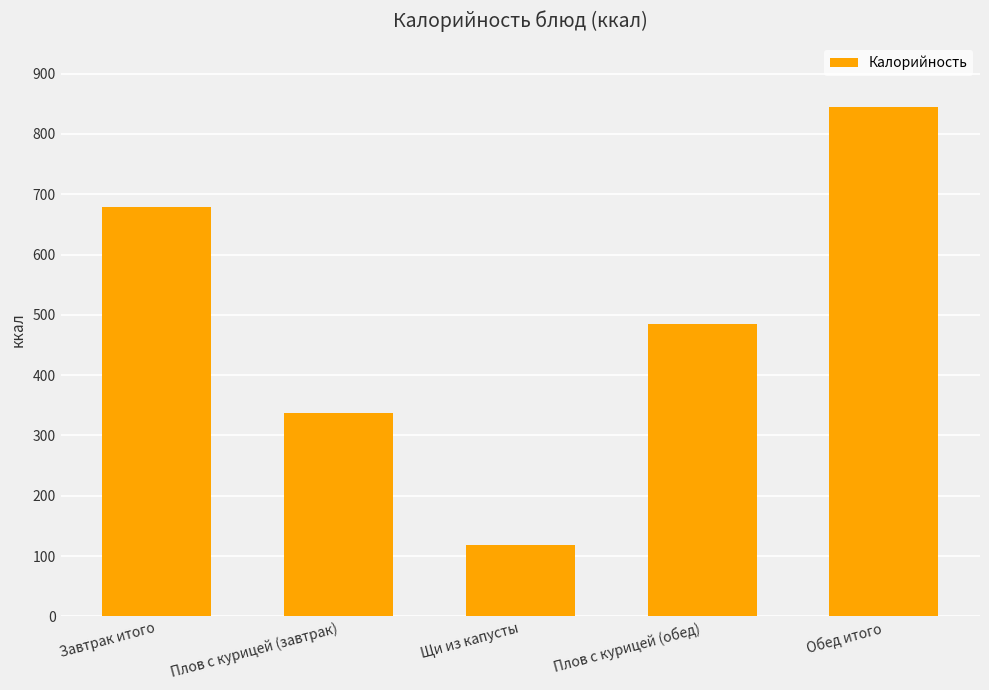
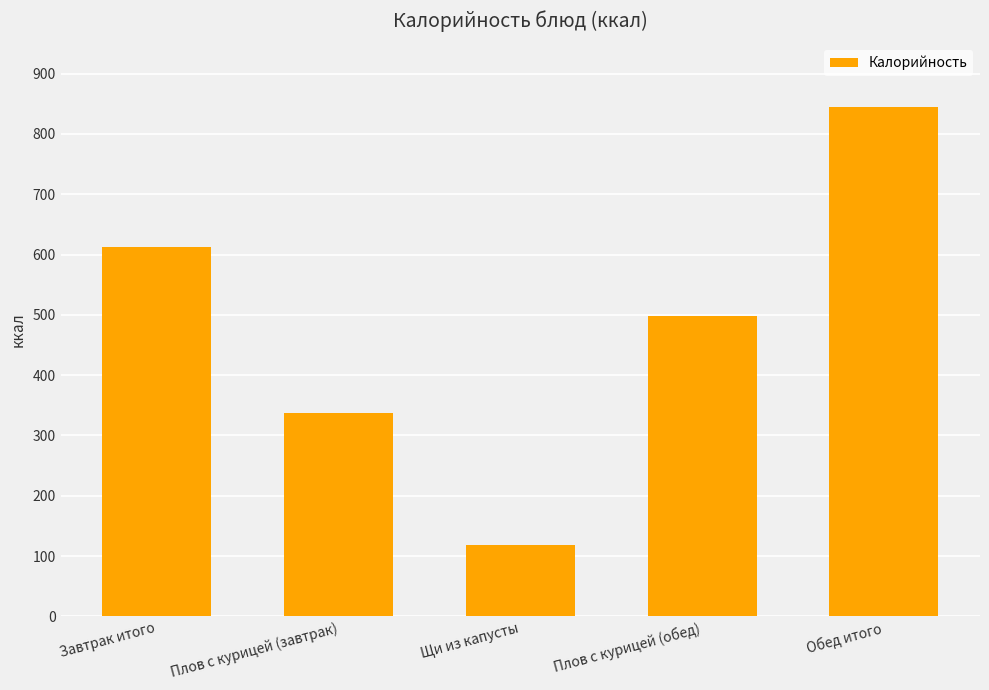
Завтрак итого: 680 -> 610
Плов с курицей (обед): 480 -> 500
